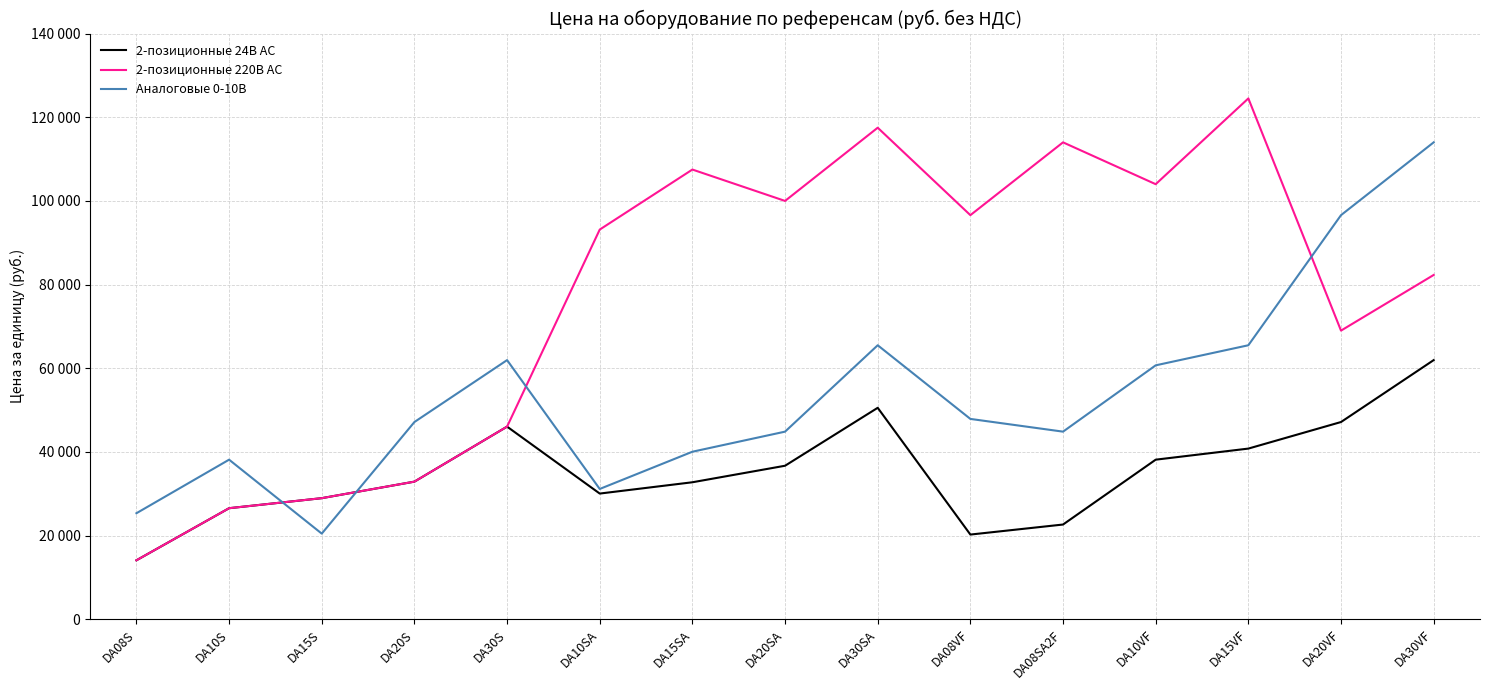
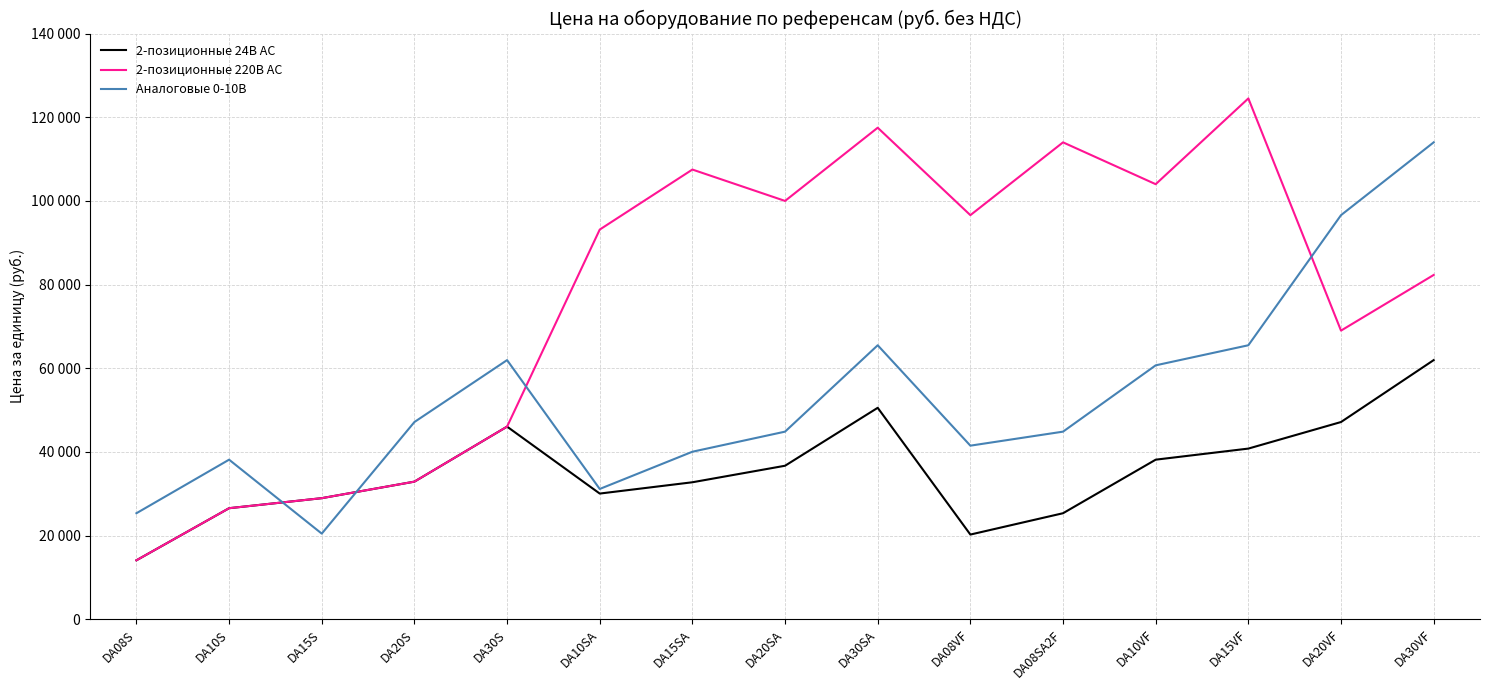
Аналоговые 0-10В, DA08VF: 48000 -> 42000
2-позиционные 24В AC, DA08SA2F: 23000 -> 25000
